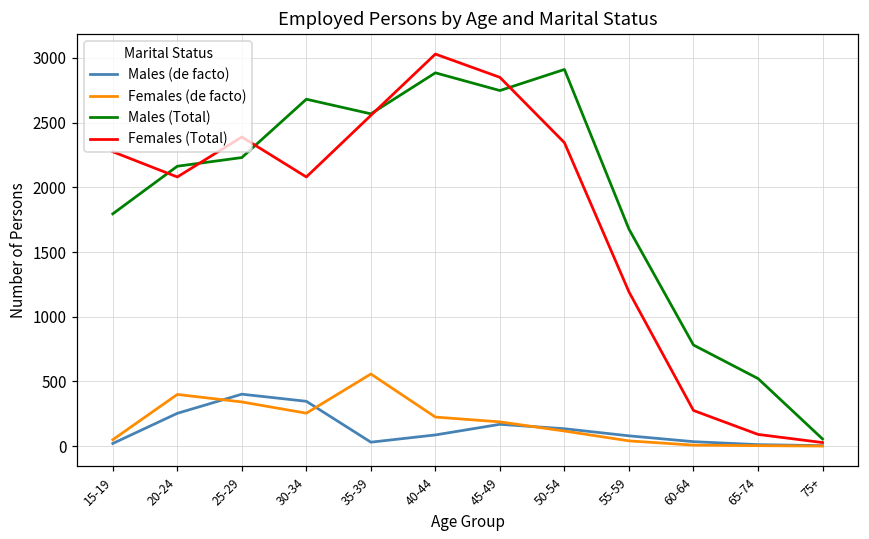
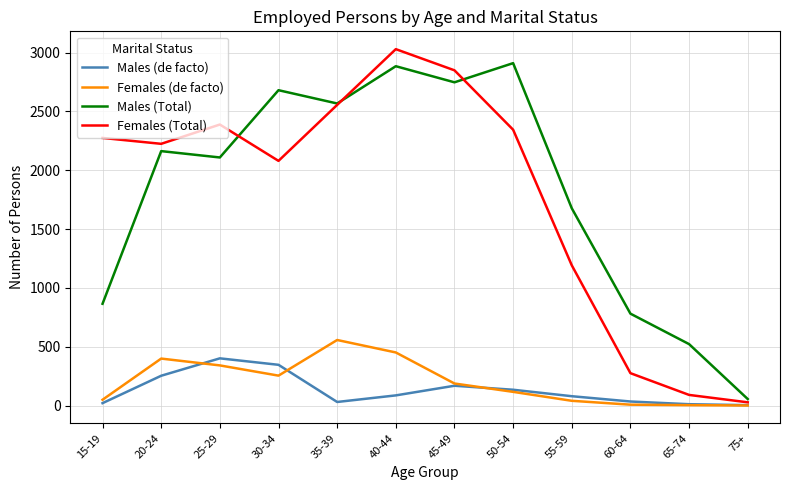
Males (Total), 15-19: 1800 -> 870
Females (Total), 20-24: 2080 -> 2230
Males (Total), 25-29: 2230 -> 2110
Females (de facto), 40-44: 220 -> 450
